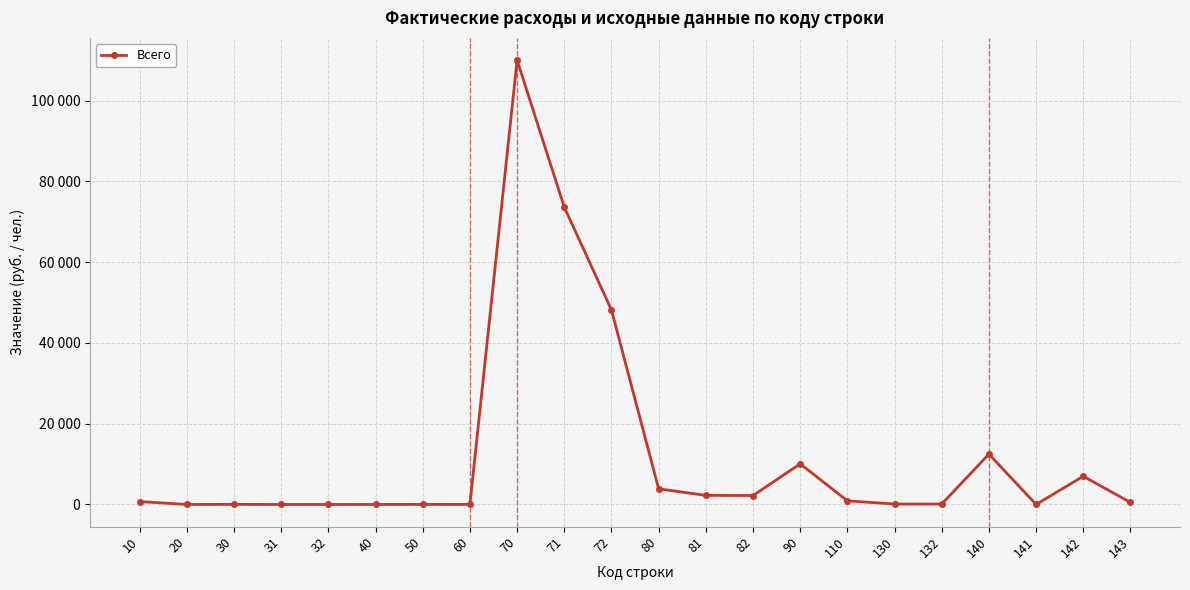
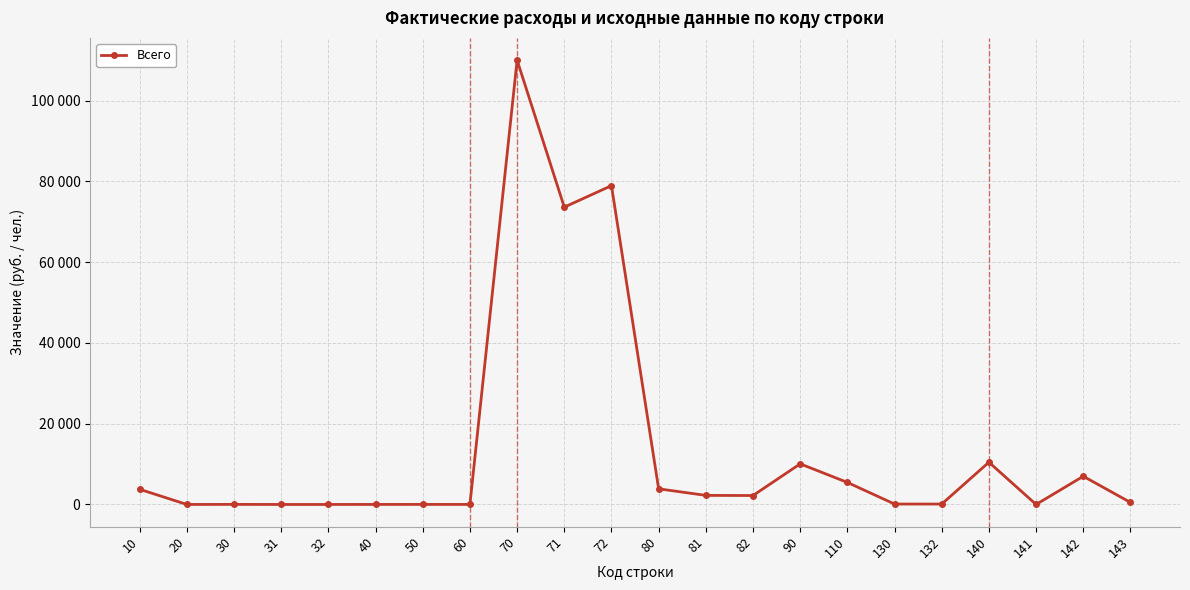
10: 1000 -> 4000
72: 48000 -> 79000
110: 1000 -> 5000
140: 12000 -> 10000
